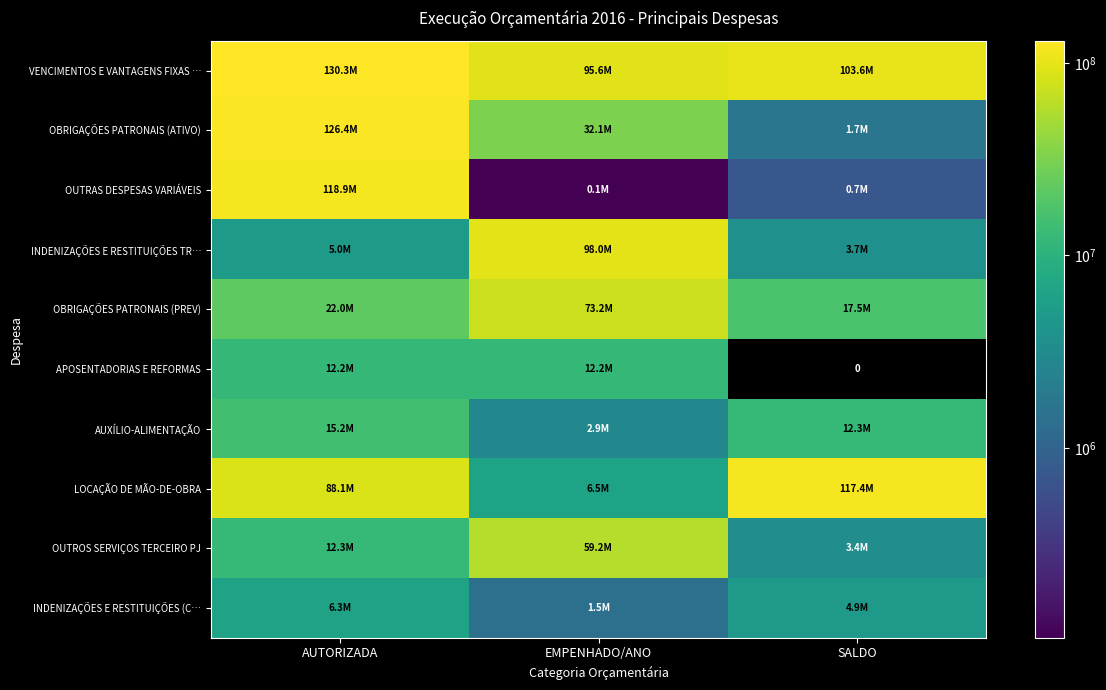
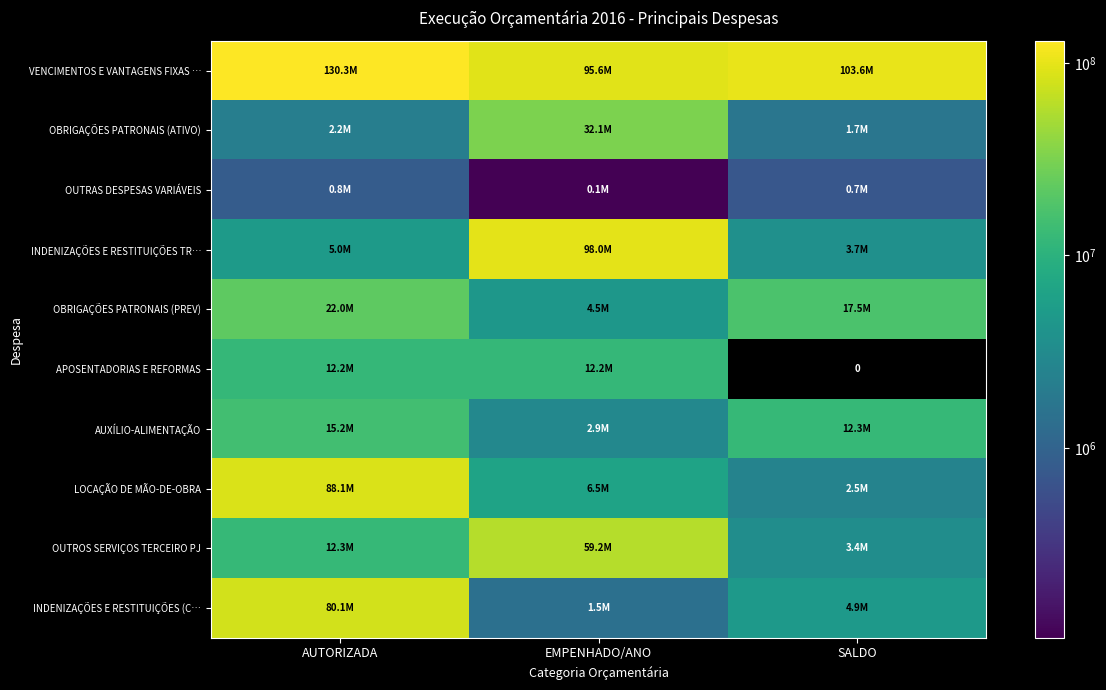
OBRIGAÇÕES PATRONAIS (ATIVO), AUTORIZADA: 126.4M -> 2.2M
OUTRAS DESPESAS VARIÁVEIS, AUTORIZADA: 118.9M -> 0.8M
OBRIGAÇÕES PATRONAIS (PREV), EMPENHADO/ANO: 73.2M -> 4.5M
LOCAÇÃO DE MÃO-DE-OBRA, SALDO: 117.4M -> 2.5M
INDENIZAÇÕES E RESTITUIÇÕES (C…, AUTORIZADA: 6.3M -> 80.1M
